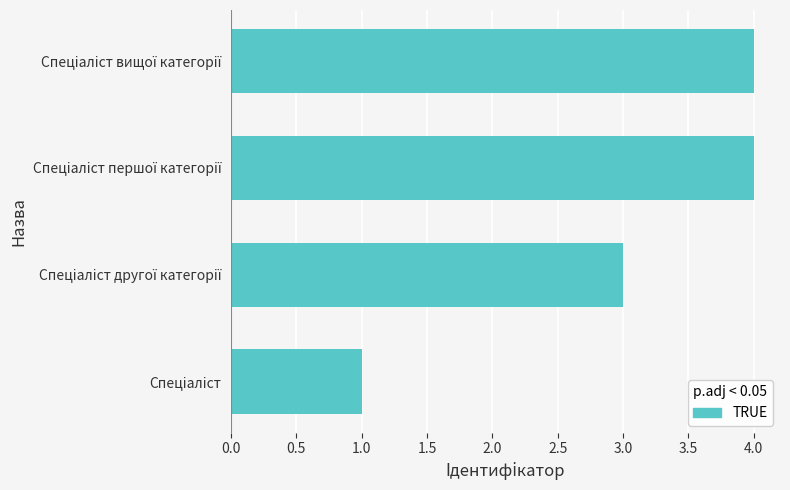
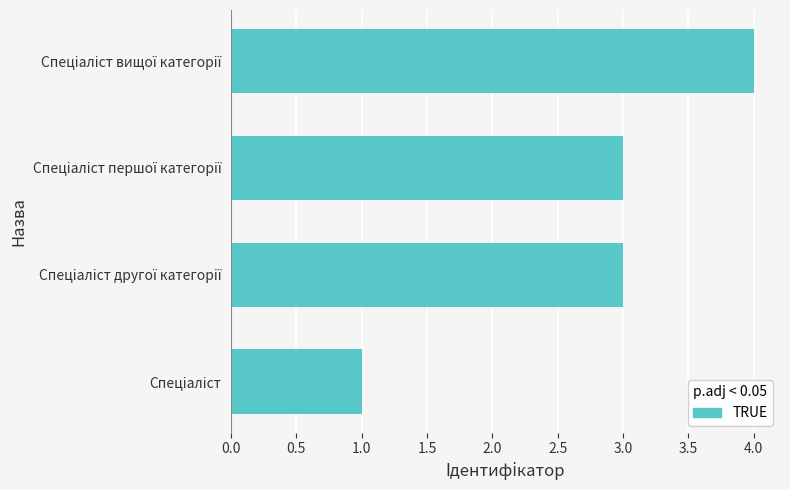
Спеціаліст першої категорії: 4 -> 3
